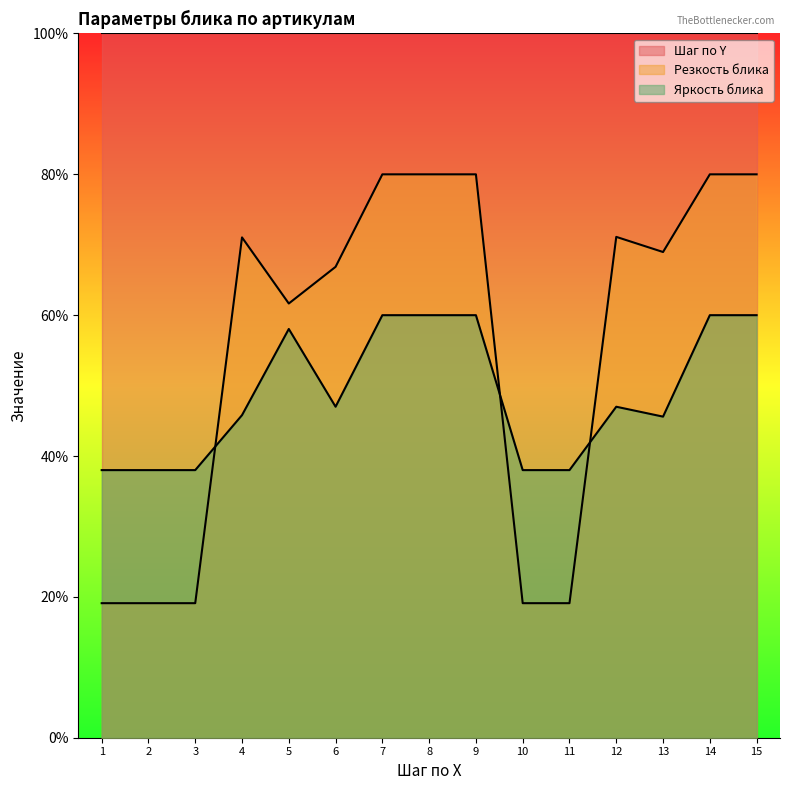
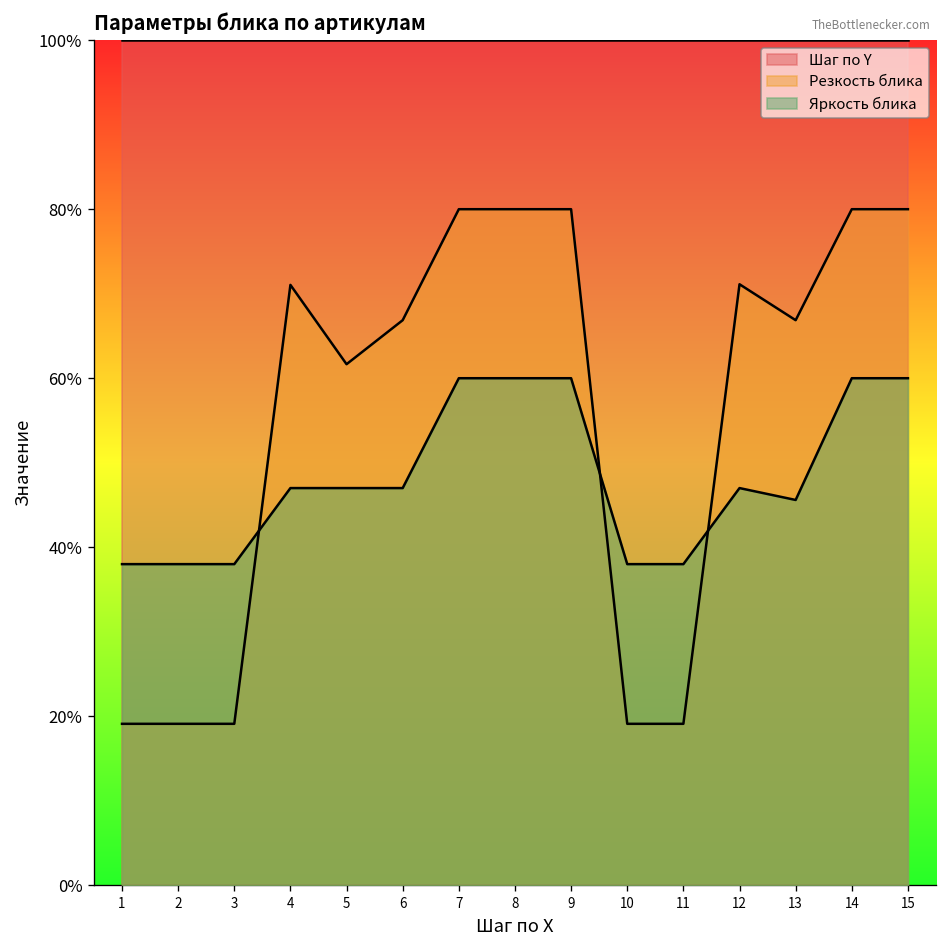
Яркость блика, 4: 46% -> 47%
Яркость блика, 5: 58% -> 47%
Резкость блика, 13: 69% -> 67%
